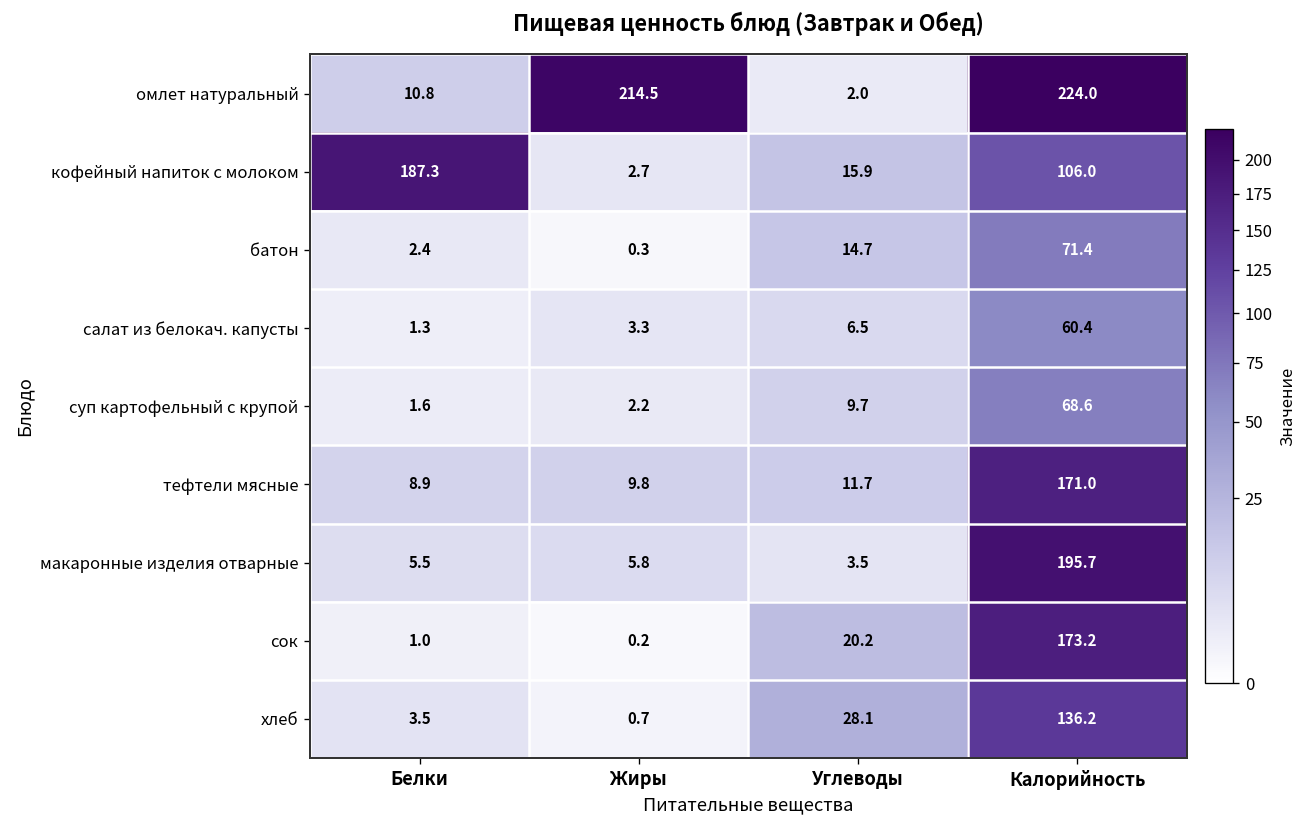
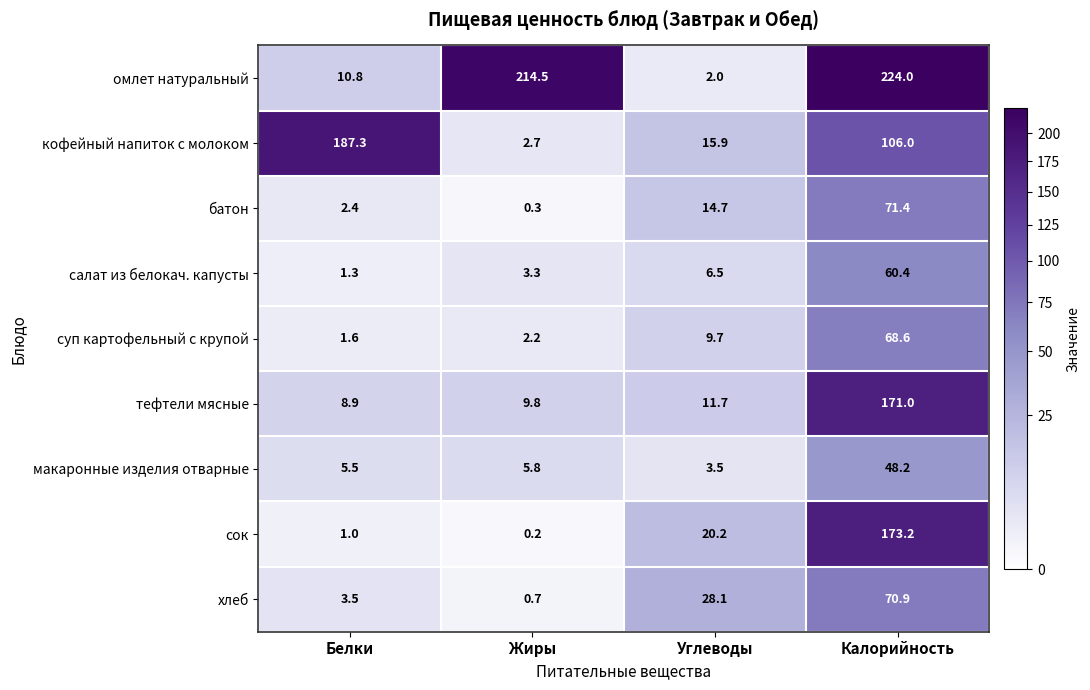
макаронные изделия отварные, Калорийность: 195.7 -> 48.2
хлеб, Калорийность: 136.2 -> 70.9
